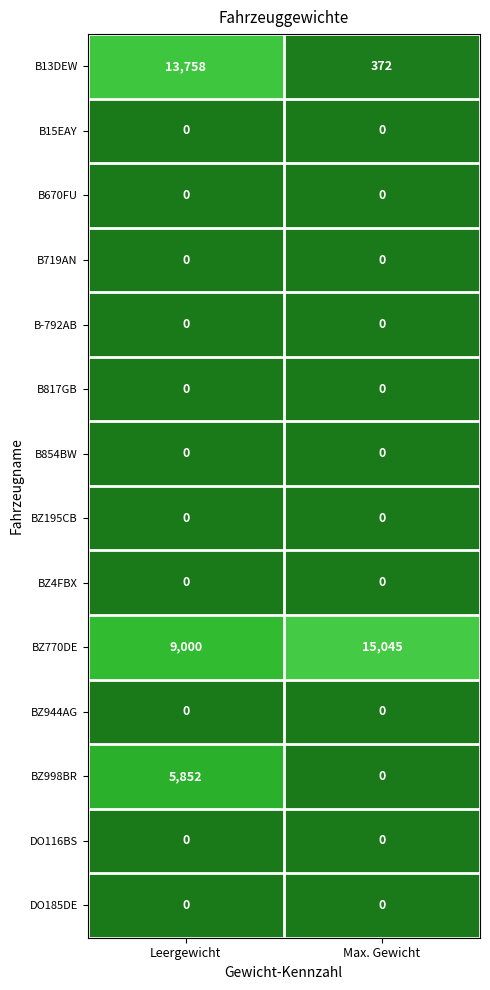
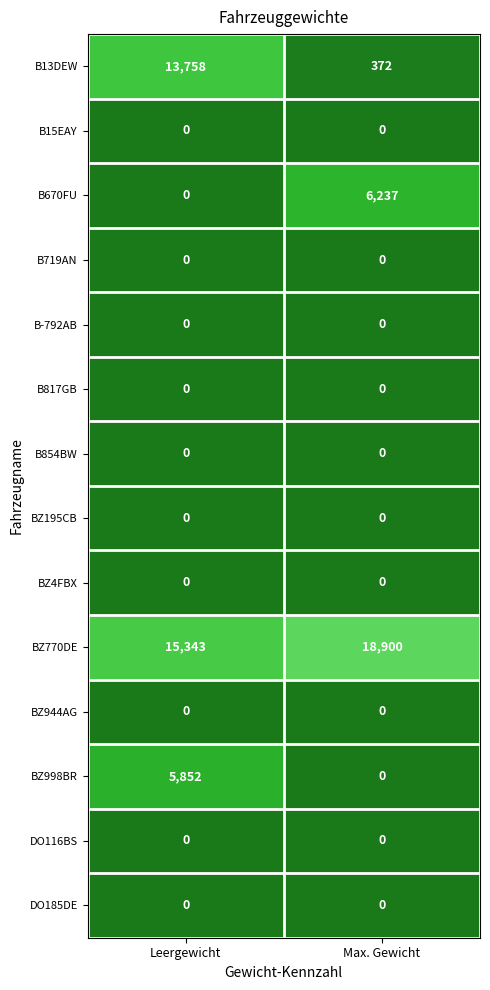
B670FU, Max. Gewicht: 0 -> 6,237
BZ770DE, Leergewicht: 9,000 -> 15,343
BZ770DE, Max. Gewicht: 15,045 -> 18,900
